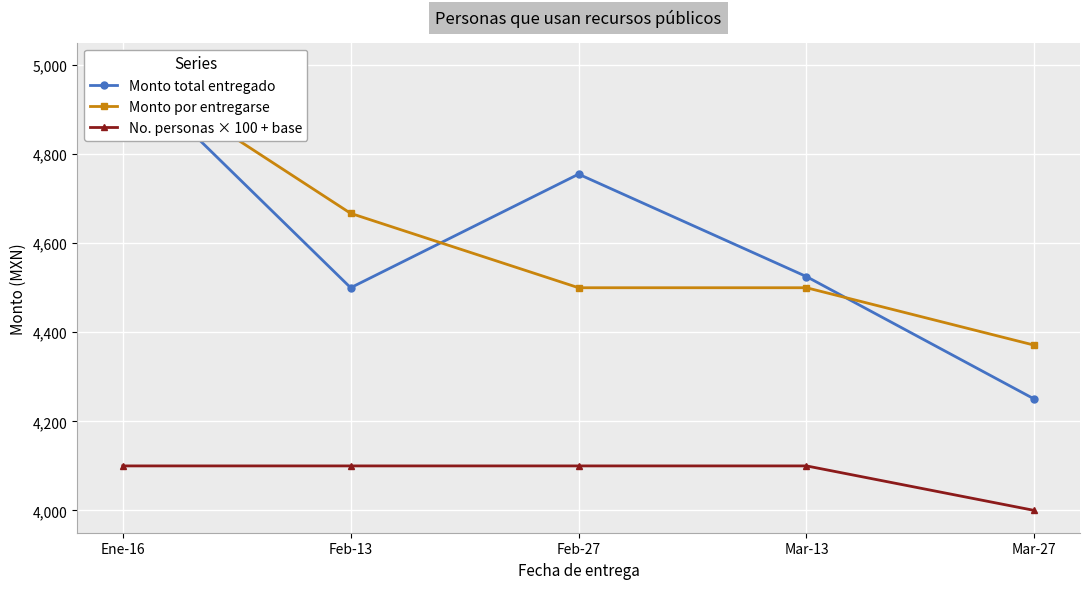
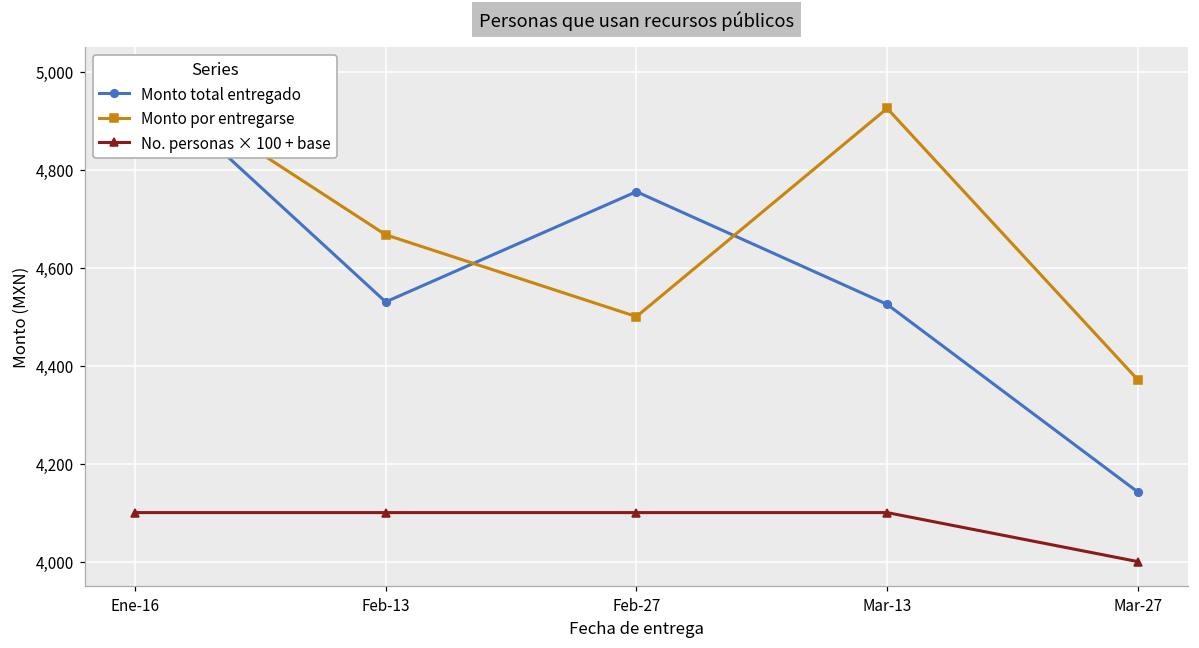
Monto total entregado, Feb-13: 4,500 -> 4,530
Monto por entregarse, Mar-13: 4,500 -> 4,930
Monto total entregado, Mar-27: 4,250 -> 4,140
